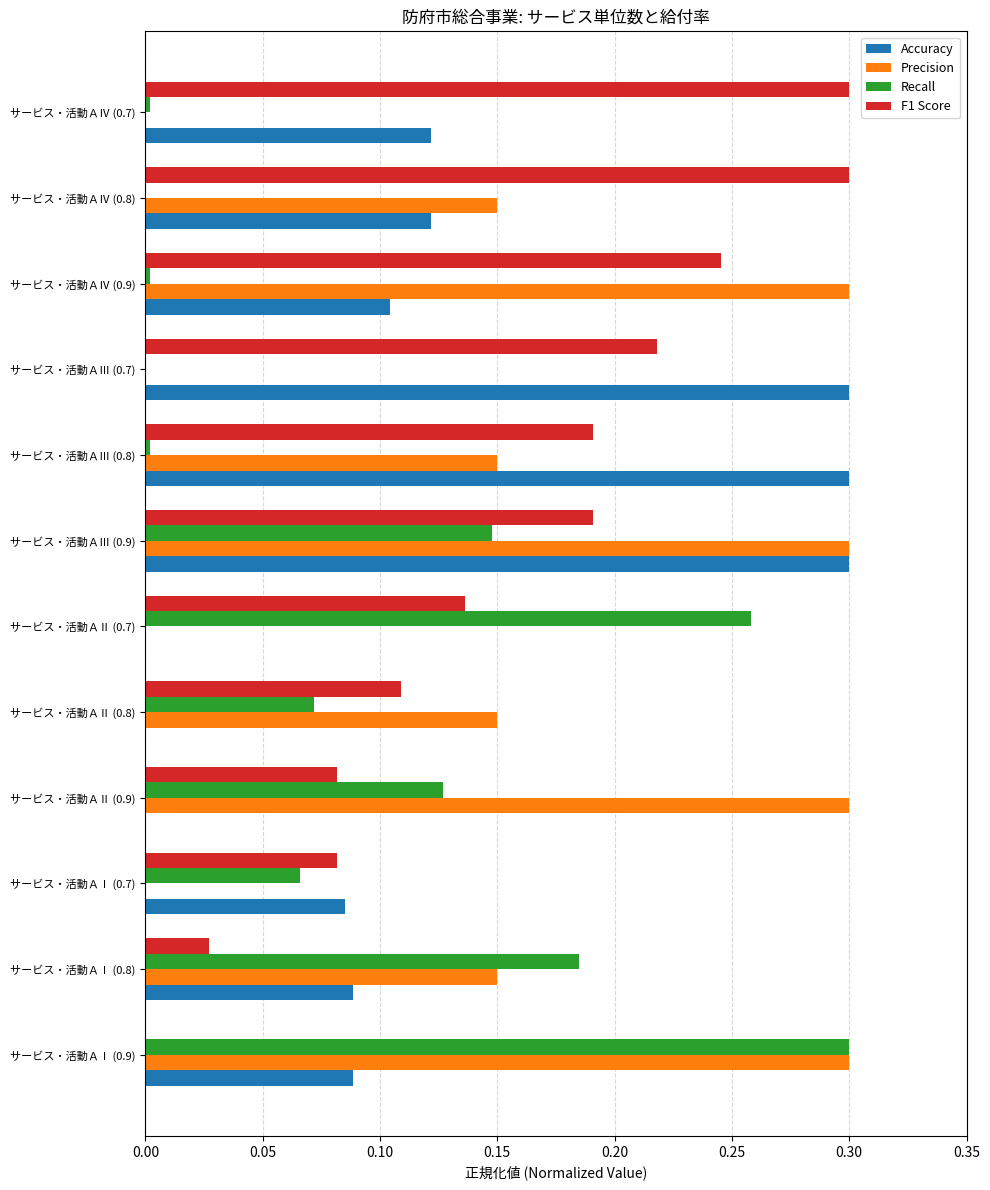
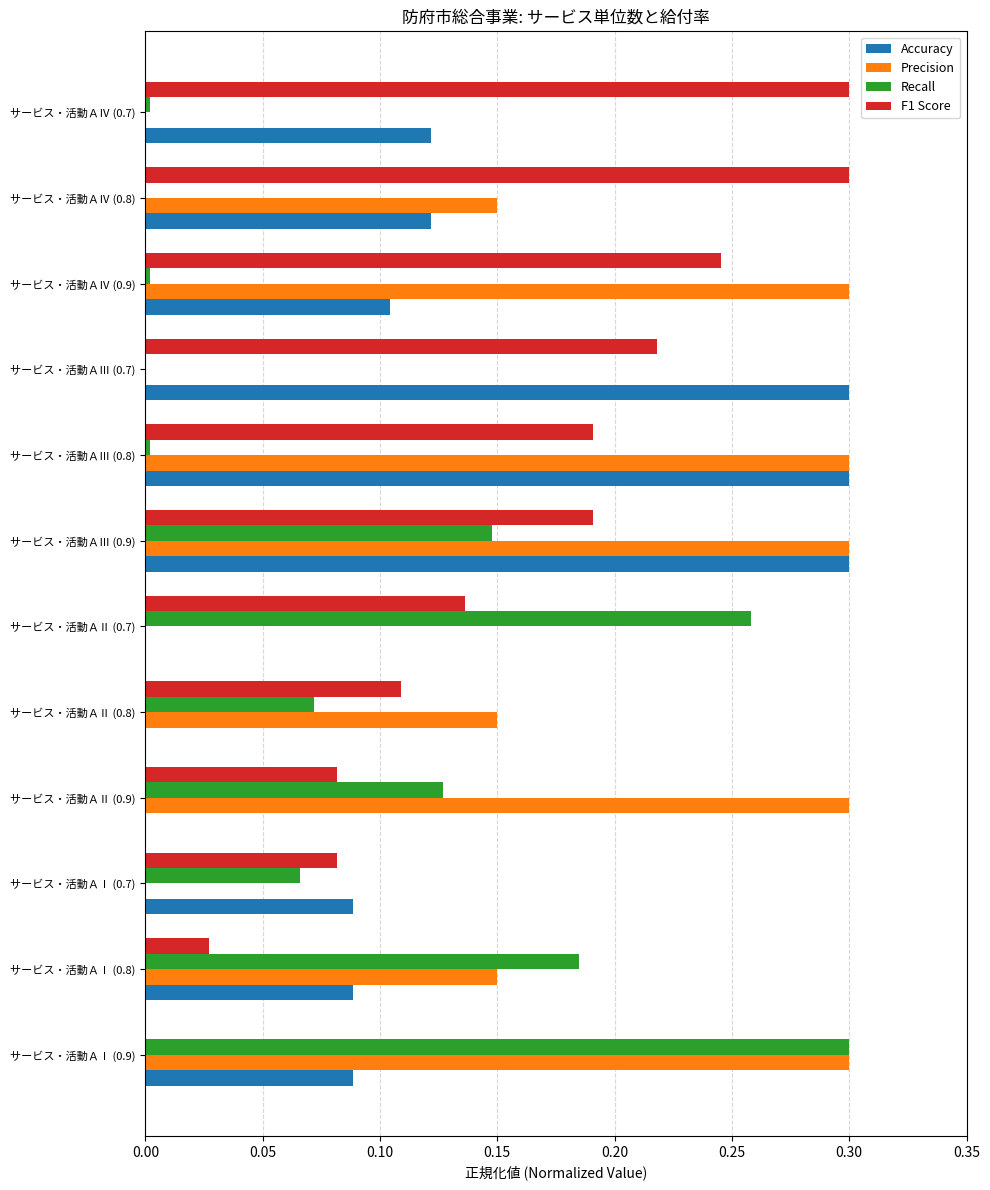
Precision, サービス・活動ＡⅢ (0.8): 0.150 -> 0.300
Accuracy, サービス・活動ＡⅠ (0.7): 0.085 -> 0.089
